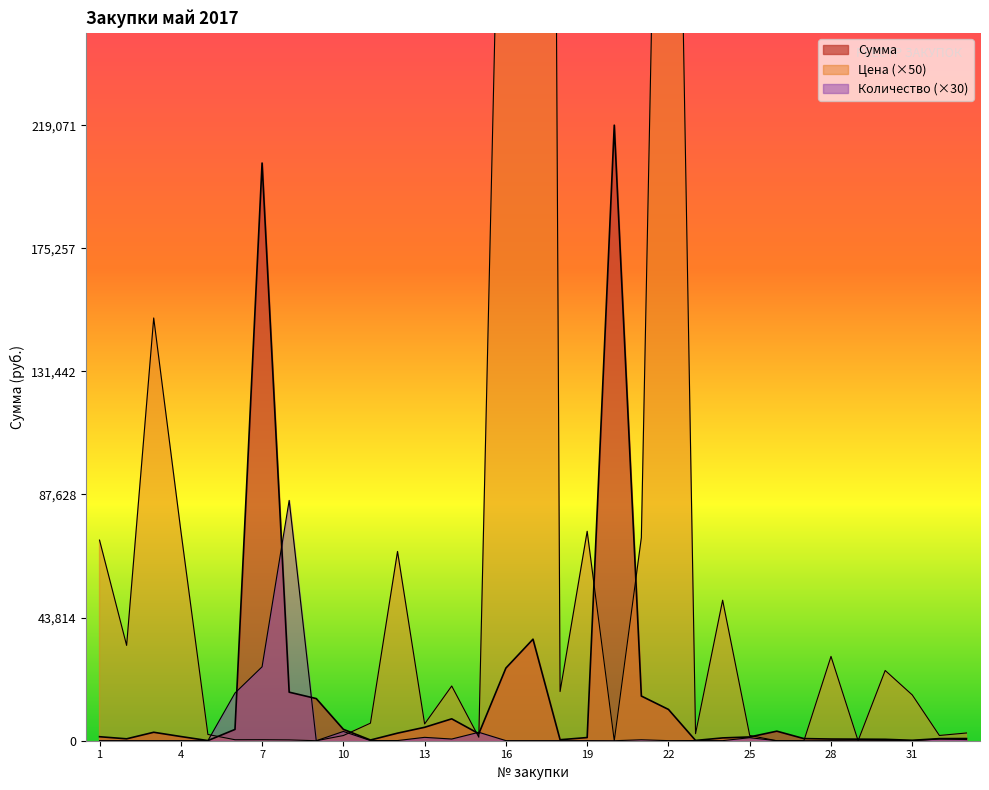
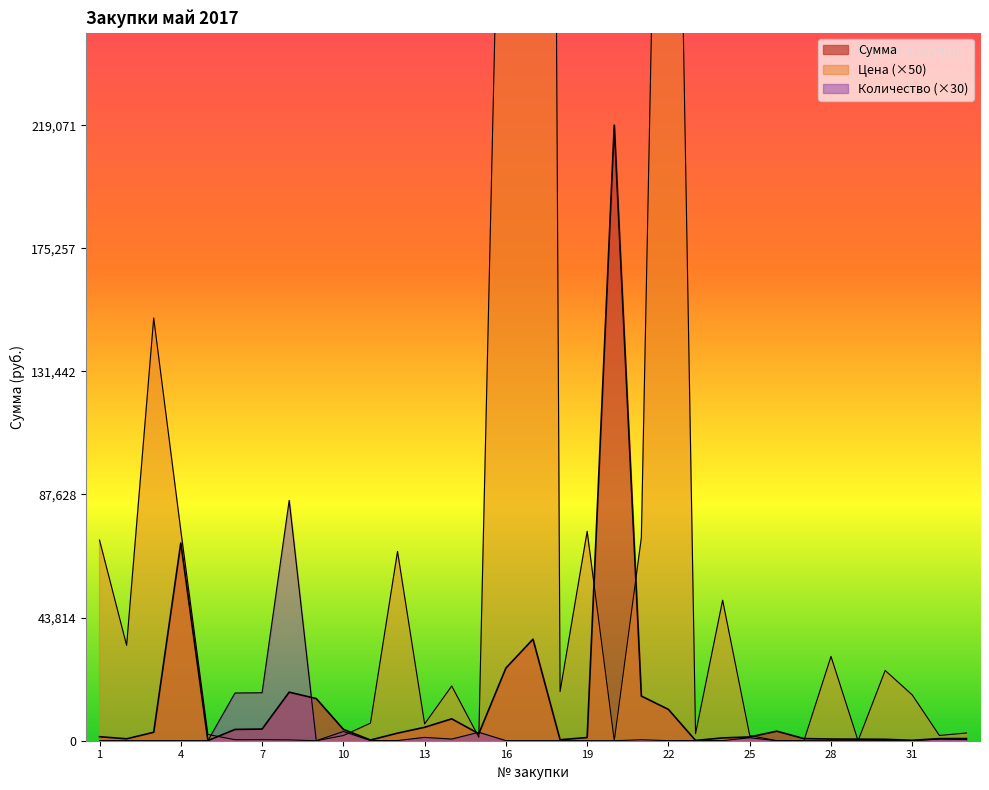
Сумма, 4: 1,000 -> 70,000
Сумма, 7: 206,000 -> 4,000
Количество (×30), 7: 26,000 -> 17,000
